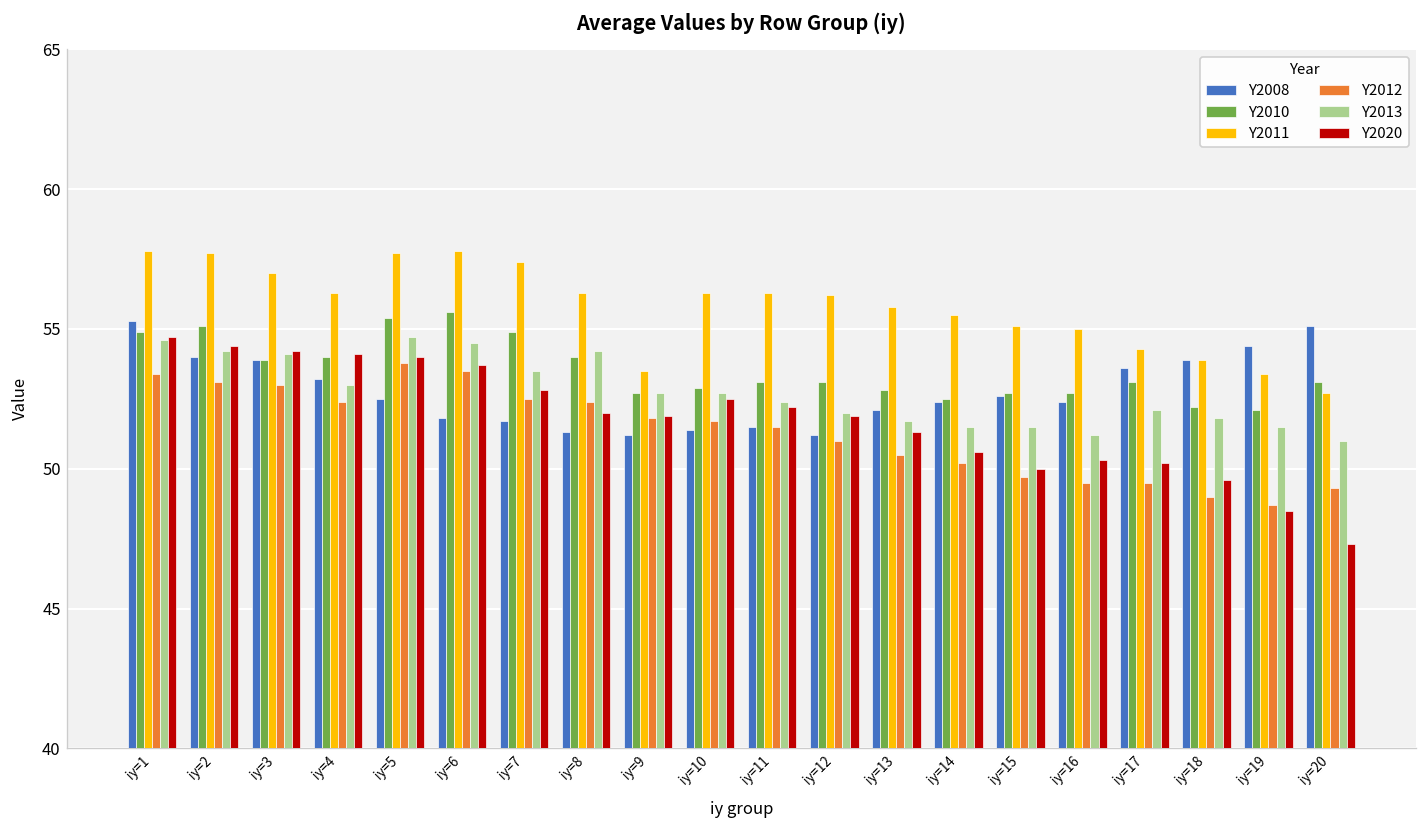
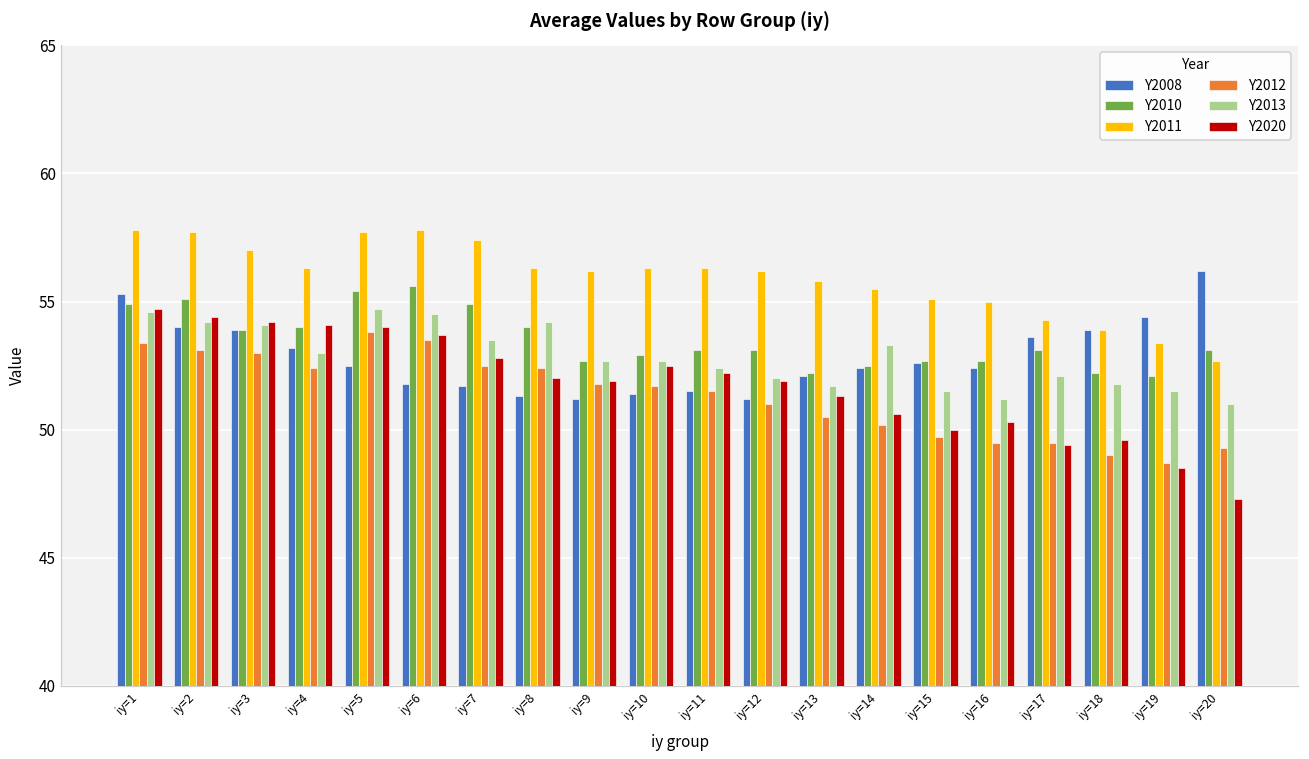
Y2011, iy=9: 53.5 -> 56.2
Y2010, iy=13: 52.8 -> 52.2
Y2013, iy=14: 51.5 -> 53.3
Y2020, iy=17: 50.2 -> 49.4
Y2008, iy=20: 55.1 -> 56.2
